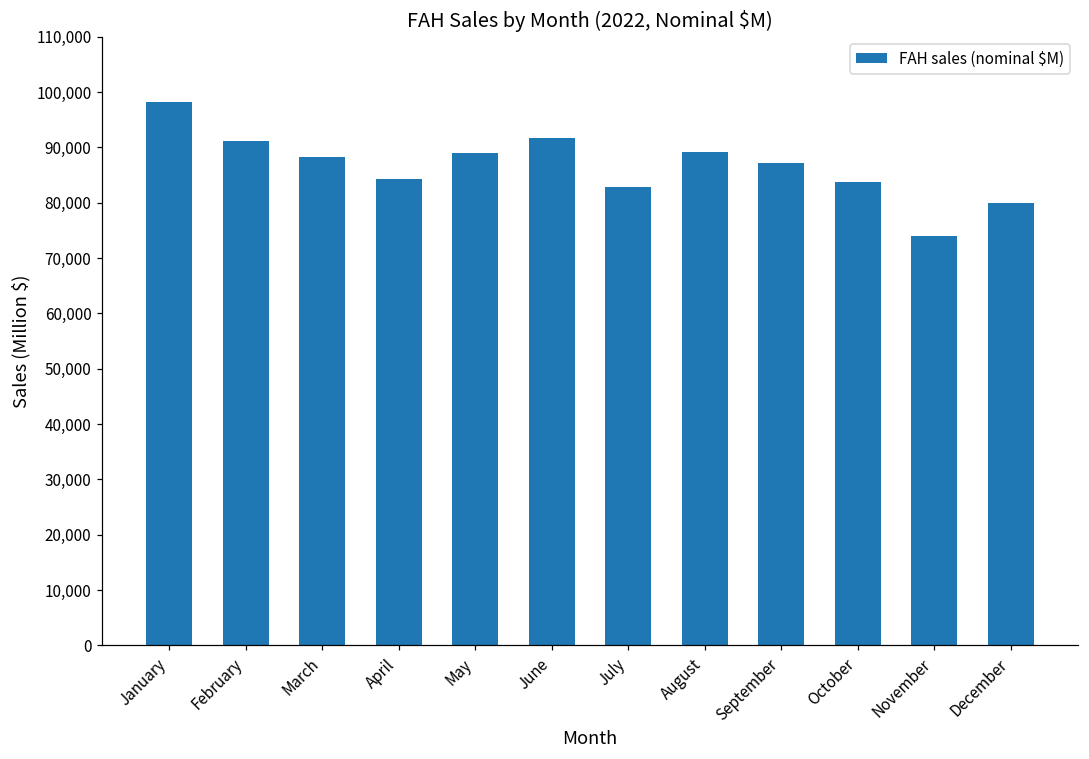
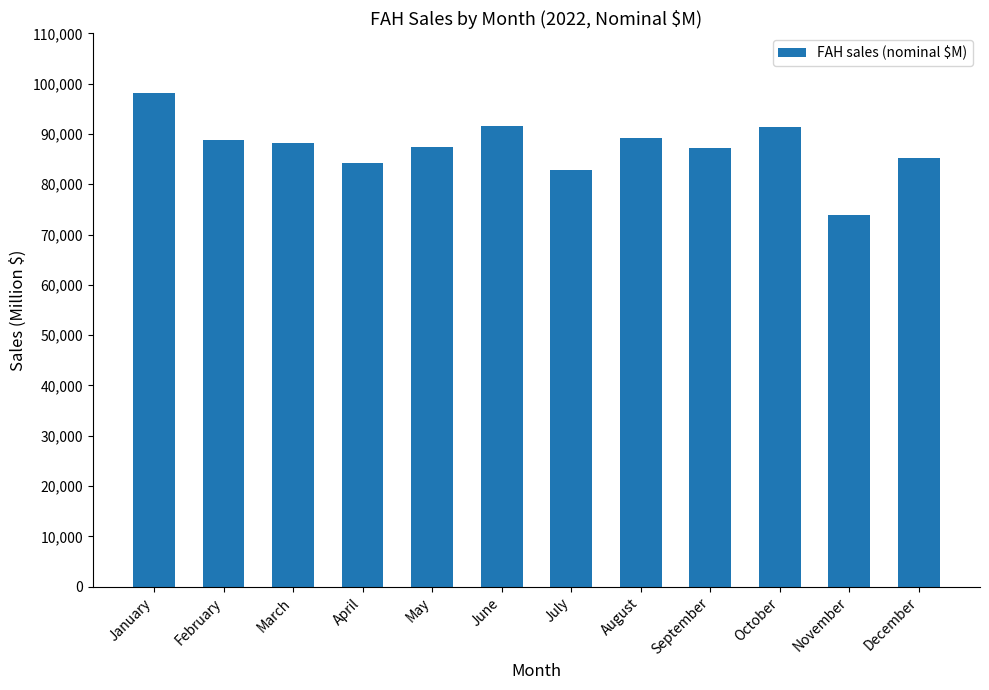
February: 91,000 -> 89,000
May: 89,000 -> 87,000
October: 84,000 -> 91,000
December: 80,000 -> 85,000
